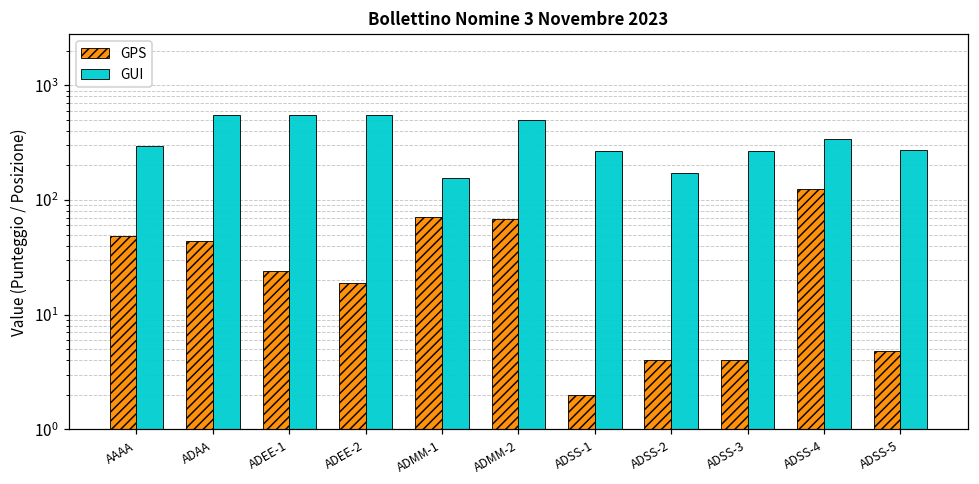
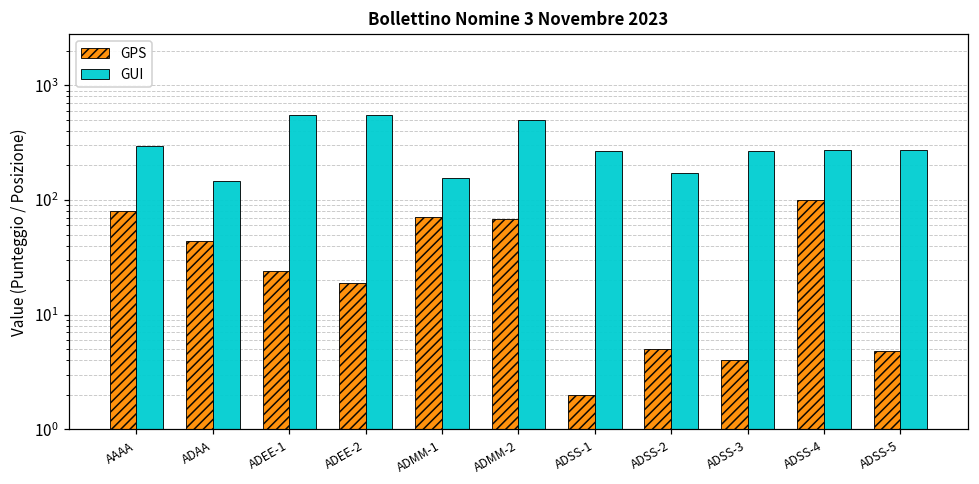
GPS, AAAA: 50 -> 80
GUI, ADAA: 500 -> 150
GPS, ADSS-2: 4 -> 5
GPS, ADSS-4: 120 -> 100
GUI, ADSS-4: 340 -> 270
